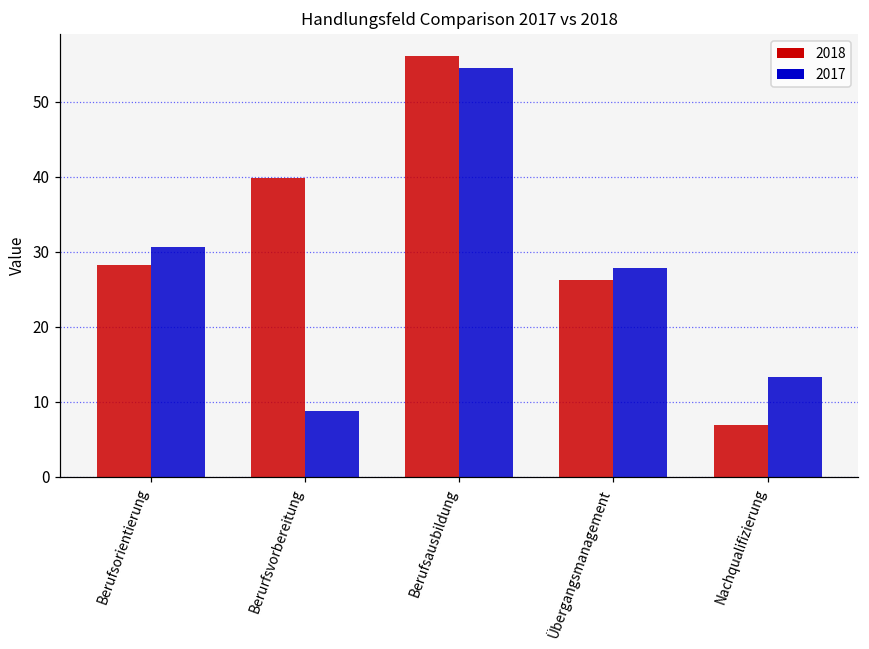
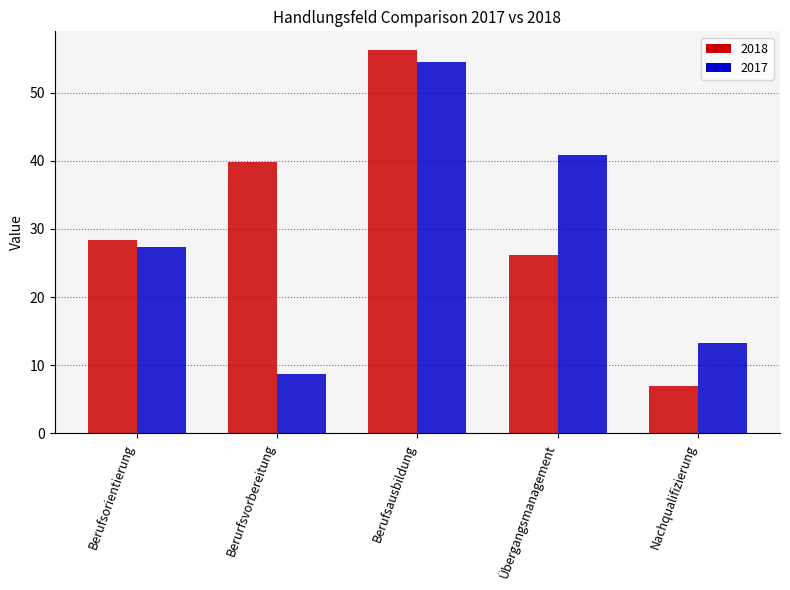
2017, Berufsorientierung: 31 -> 27
2017, Übergangsmanagement: 28 -> 41
